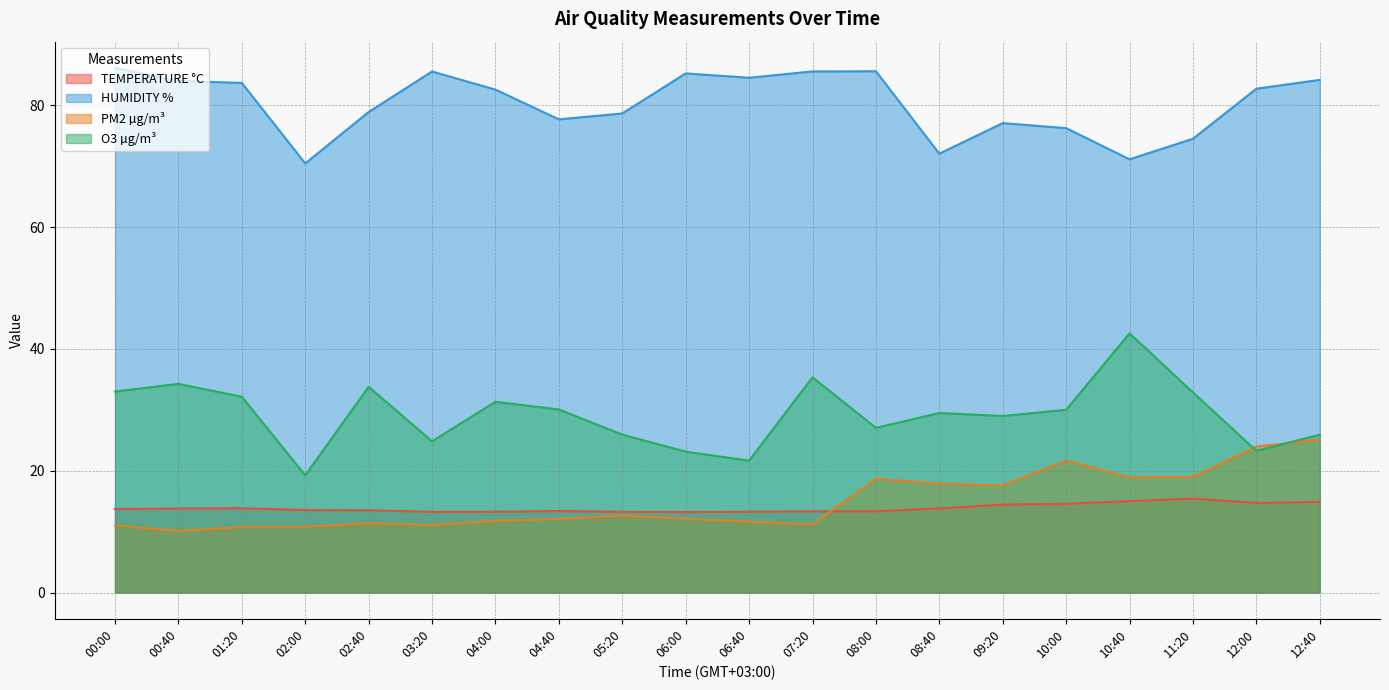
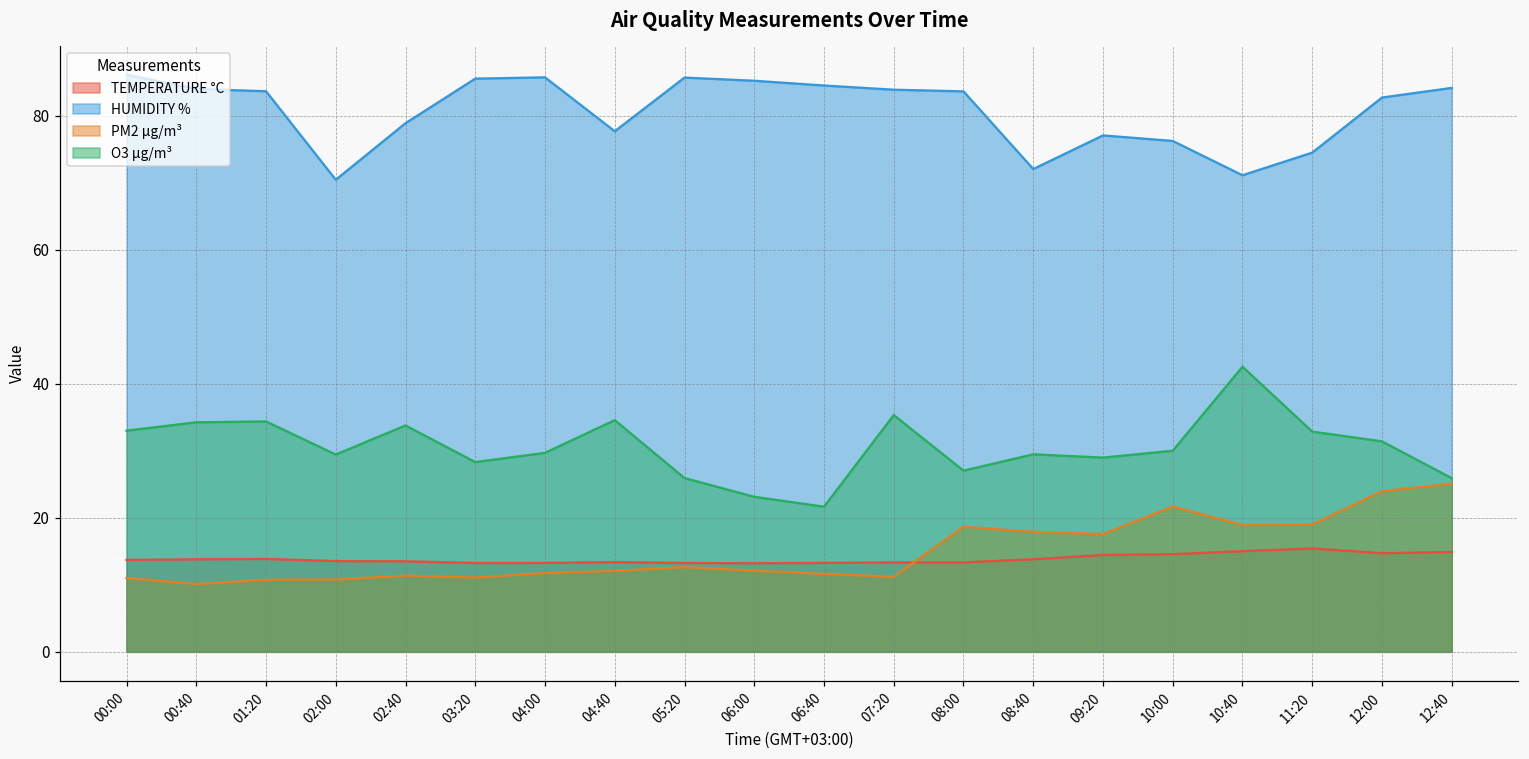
O3 µg/m³, 01:20: 32 -> 34
O3 µg/m³, 02:00: 19 -> 29
O3 µg/m³, 03:20: 25 -> 28
HUMIDITY %, 04:00: 83 -> 86
O3 µg/m³, 04:00: 31 -> 30
O3 µg/m³, 04:40: 30 -> 35
HUMIDITY %, 05:20: 79 -> 86
HUMIDITY %, 07:20: 86 -> 84
HUMIDITY %, 08:00: 86 -> 84
O3 µg/m³, 12:00: 23 -> 31
